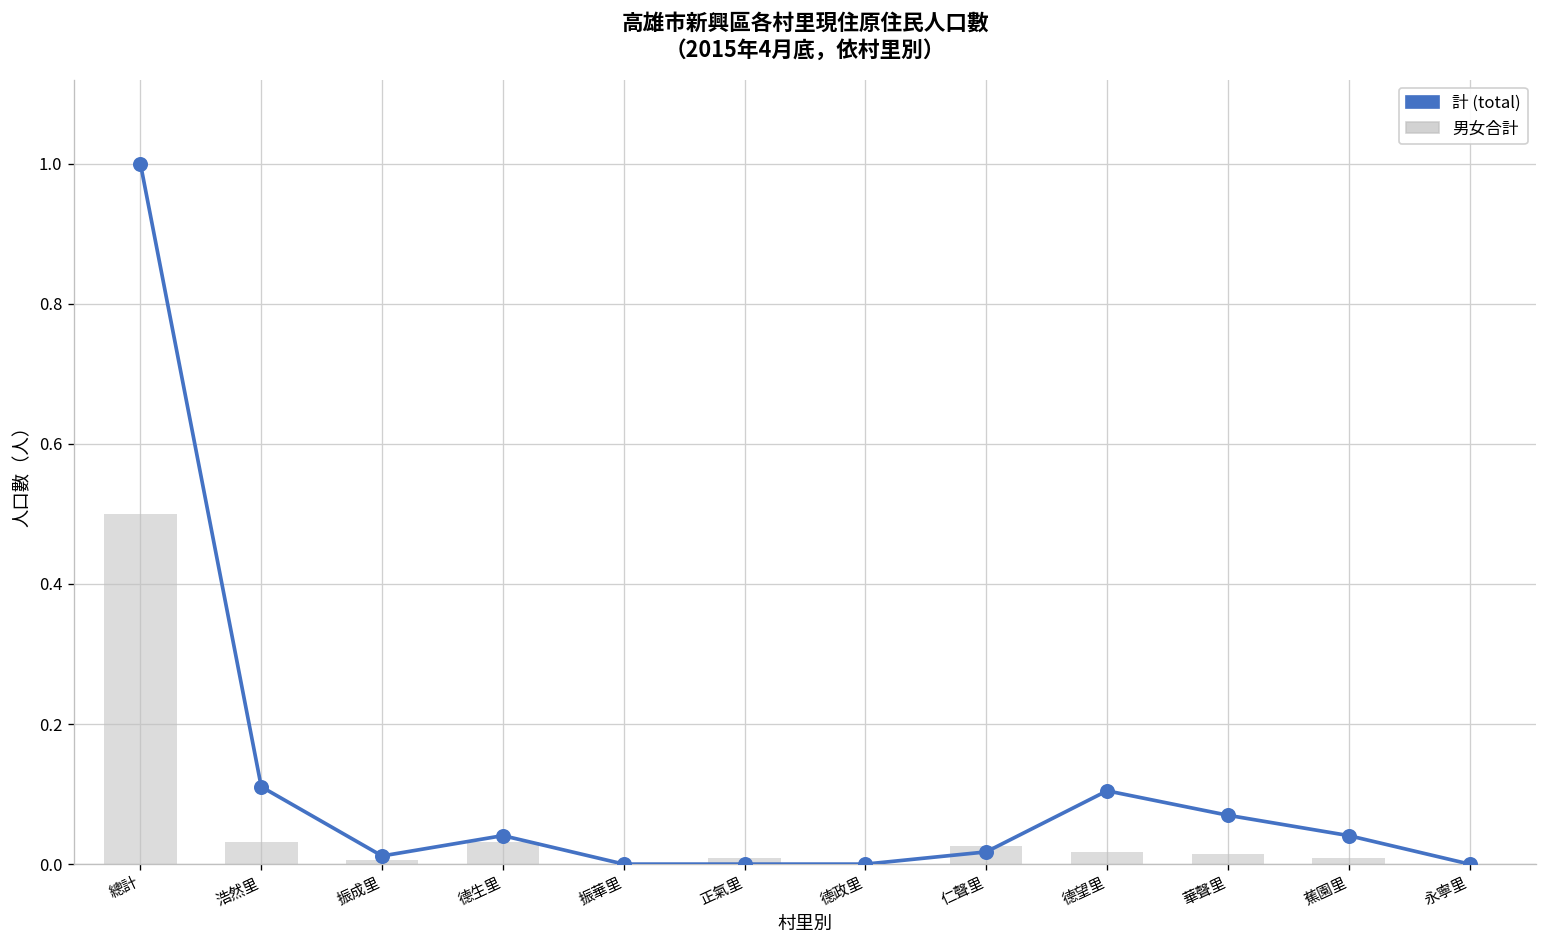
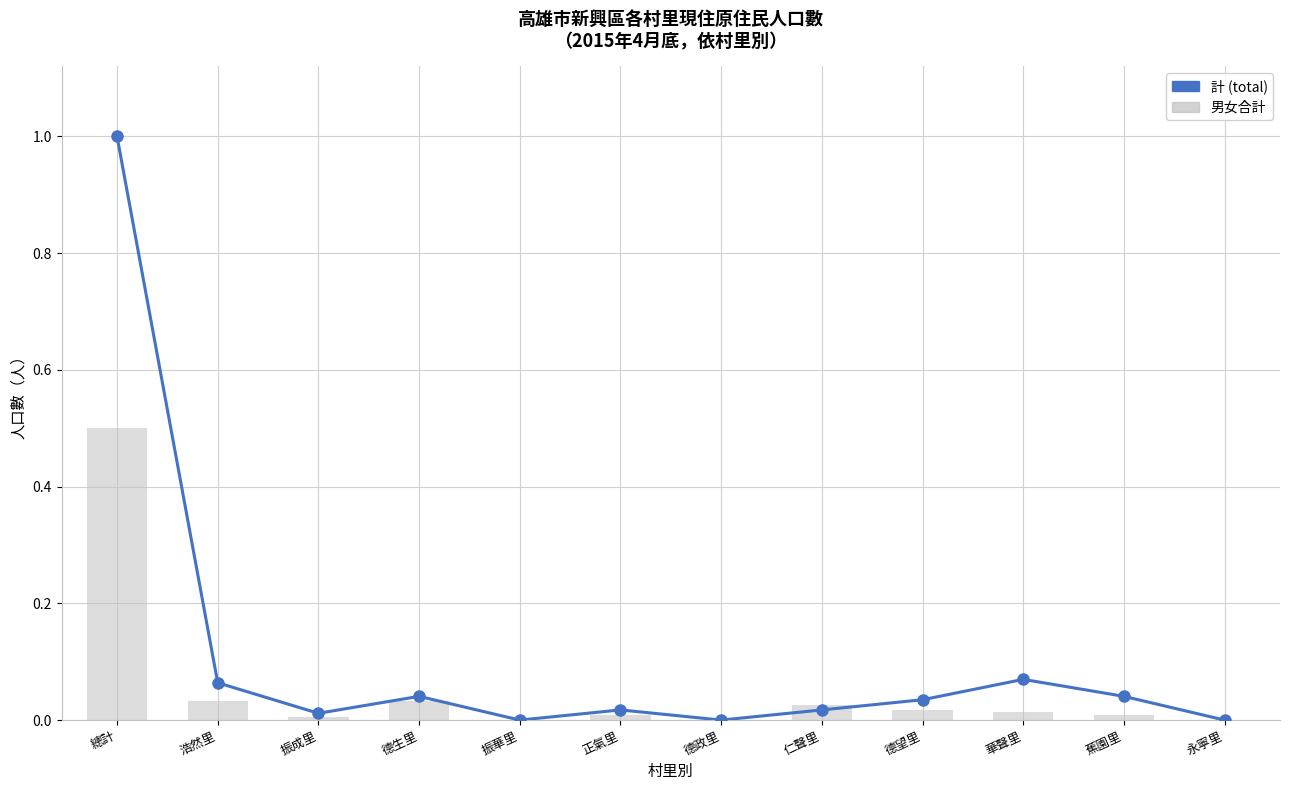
計 (total), 浩然里: 0.11 -> 0.06
計 (total), 正氣里: 0.00 -> 0.02
計 (total), 德望里: 0.10 -> 0.03
